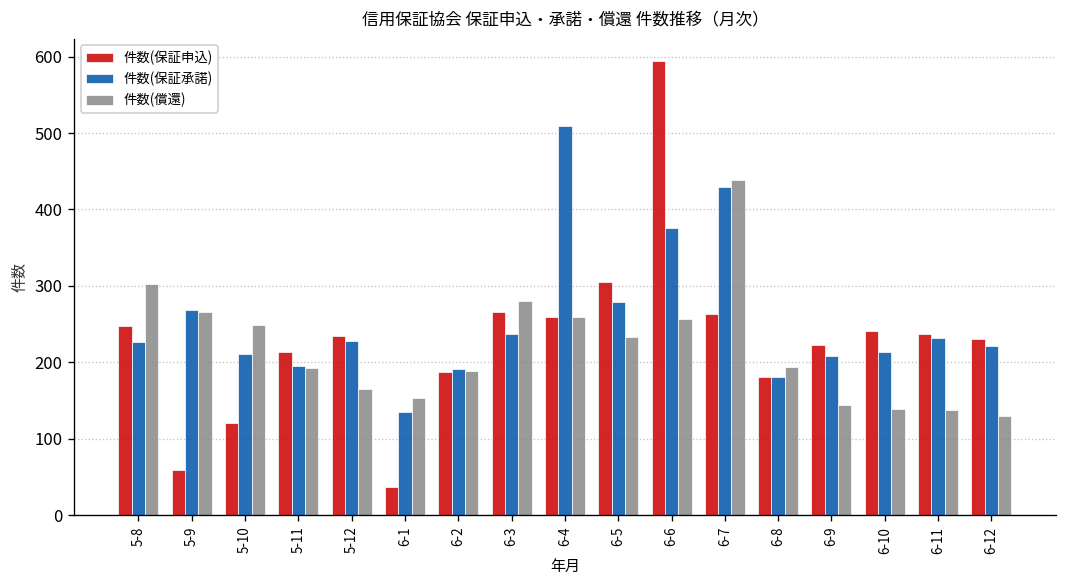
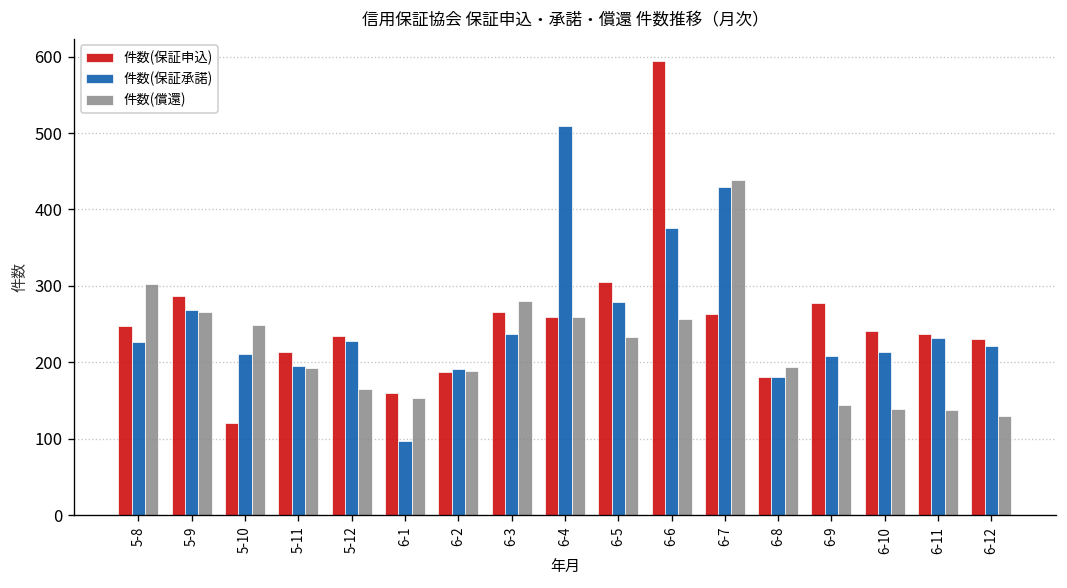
件数(保証申込), 5-9: 60 -> 290
件数(保証申込), 6-1: 40 -> 160
件数(保証承諾), 6-1: 140 -> 100
件数(保証申込), 6-9: 220 -> 280
